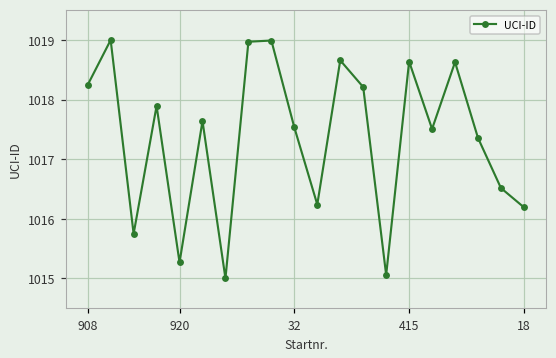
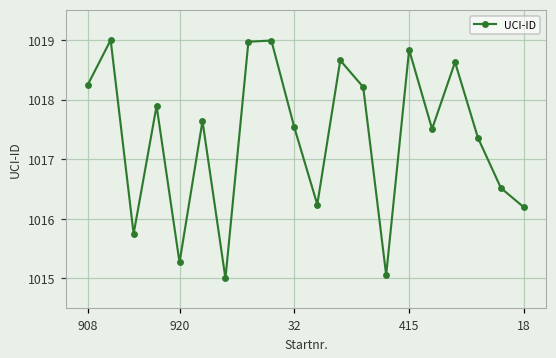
415: 1018.6 -> 1018.8
